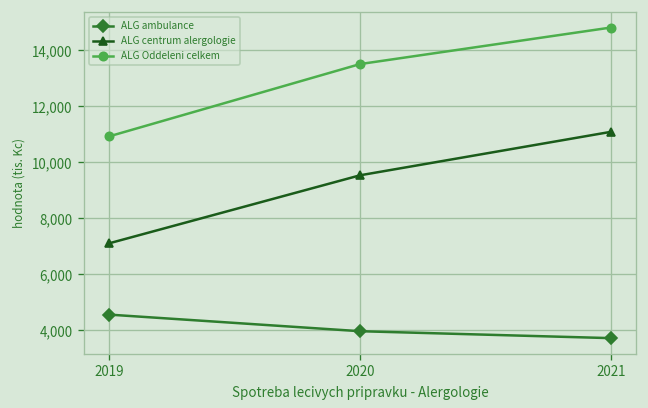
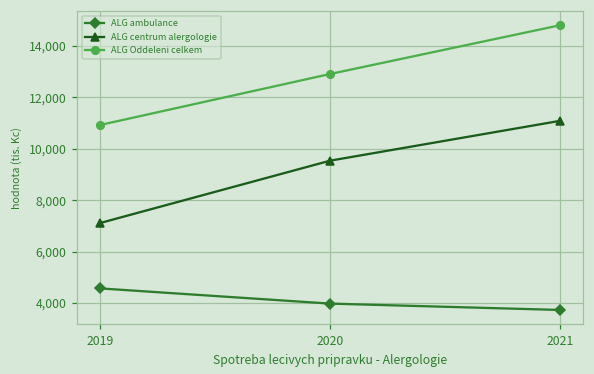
ALG Oddeleni celkem, 2020: 13,500 -> 12,900
